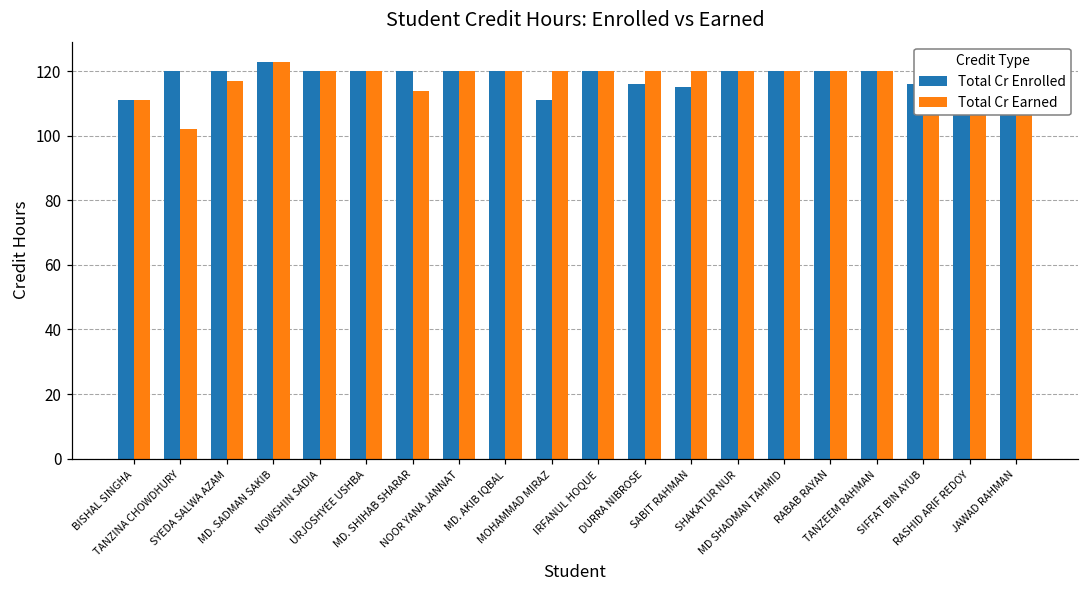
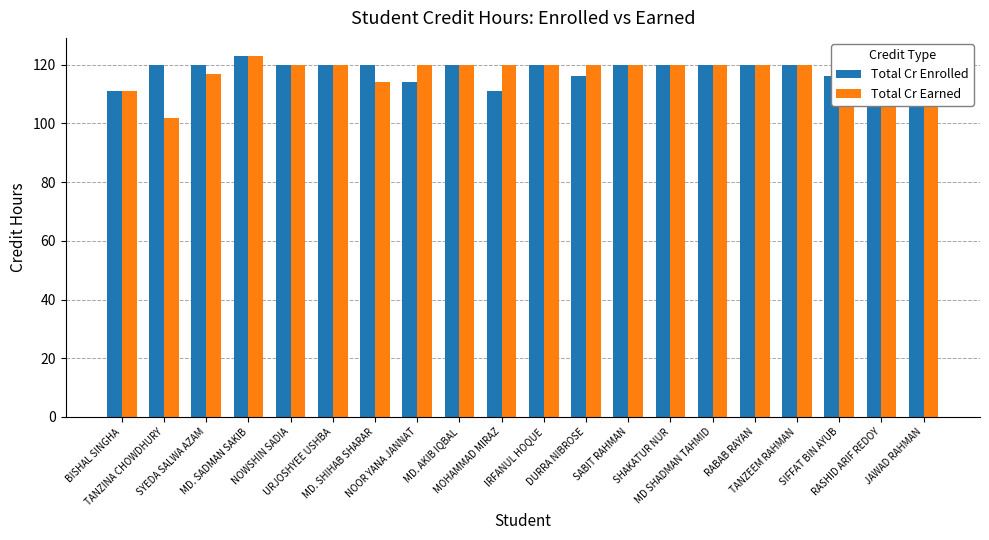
Total Cr Enrolled, NOOR YANA JANNAT: 120 -> 114
Total Cr Enrolled, SABIT RAHMAN: 115 -> 120
